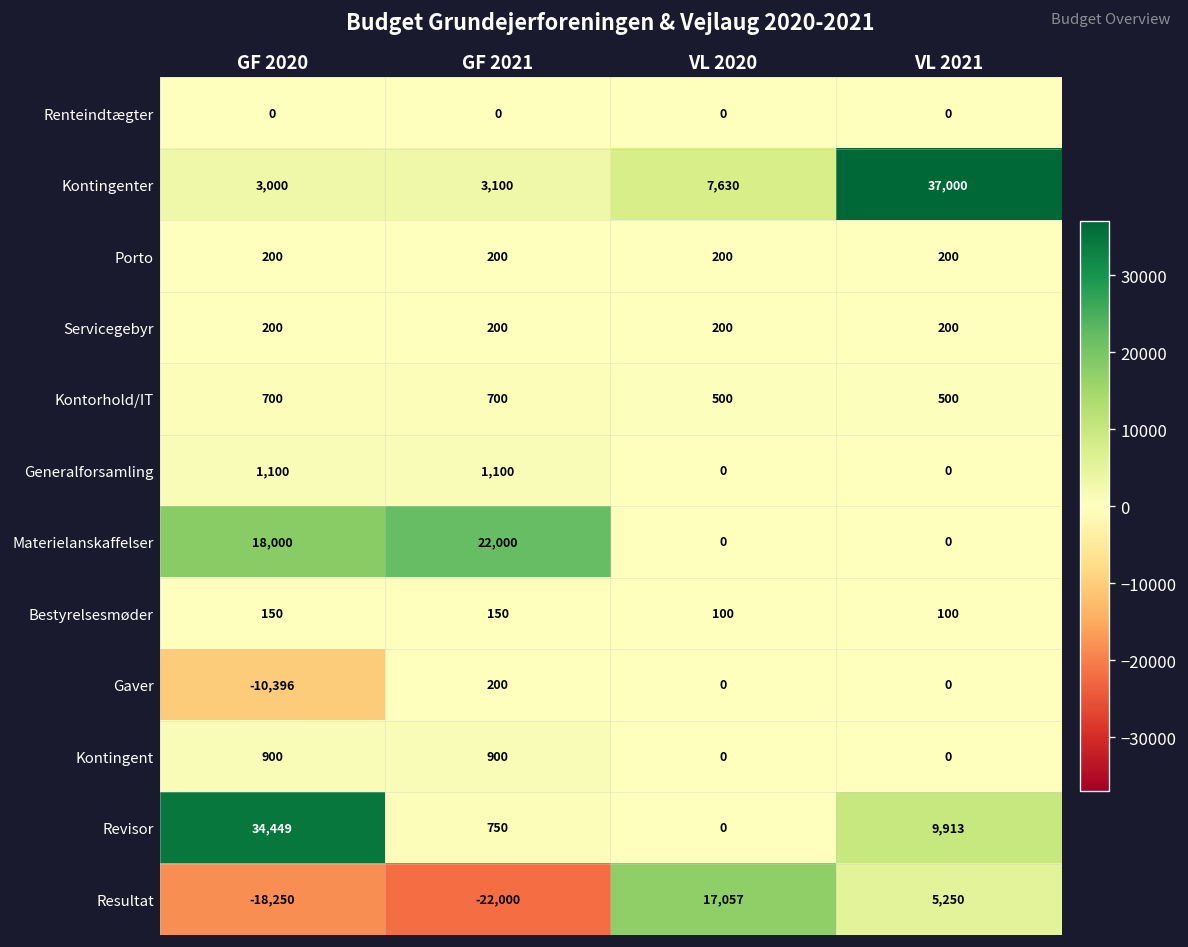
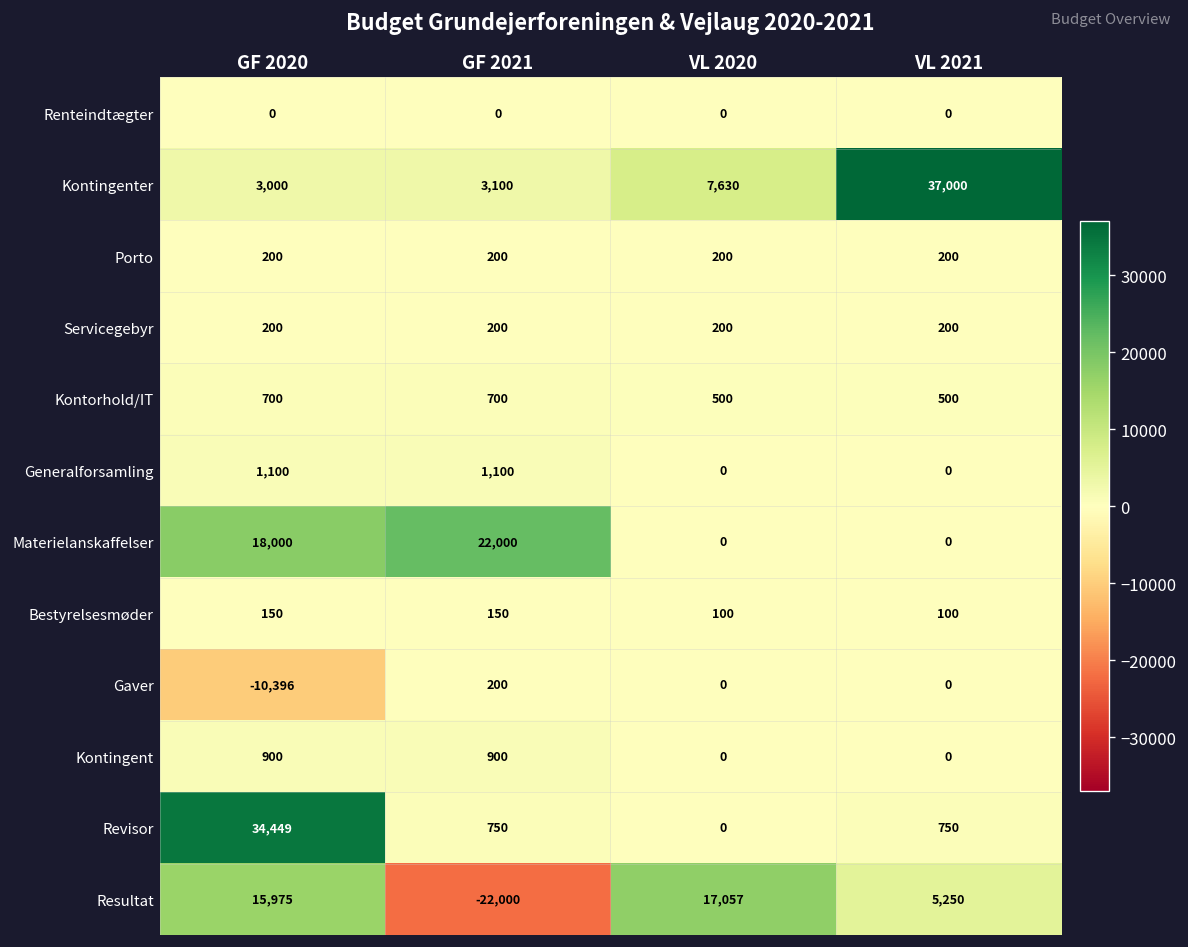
Revisor, VL 2021: 9,913 -> 750
Resultat, GF 2020: -18,250 -> 15,975
